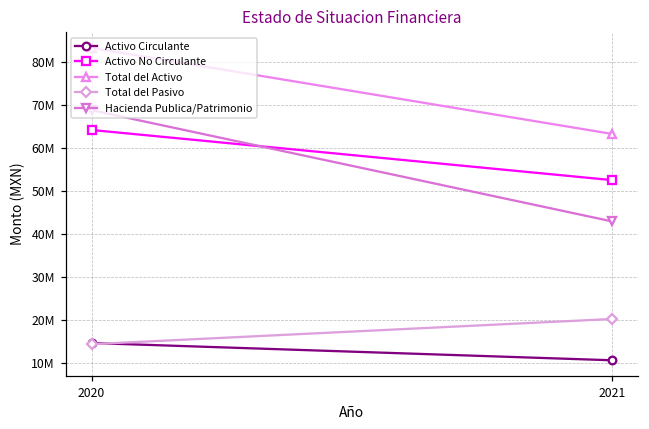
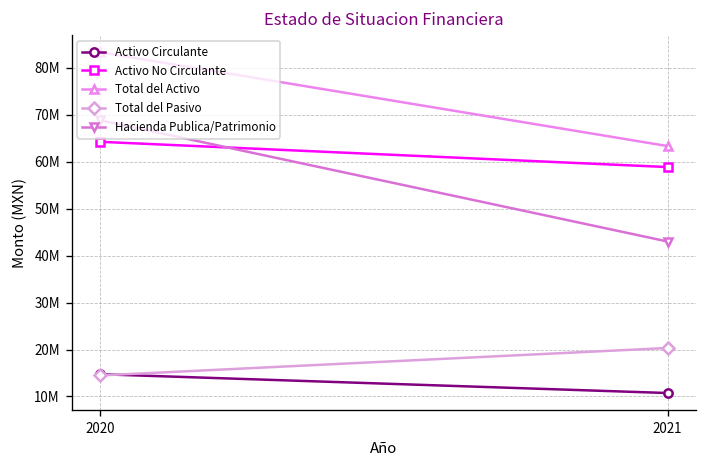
Activo No Circulante, 2021: 53000000 -> 59000000
